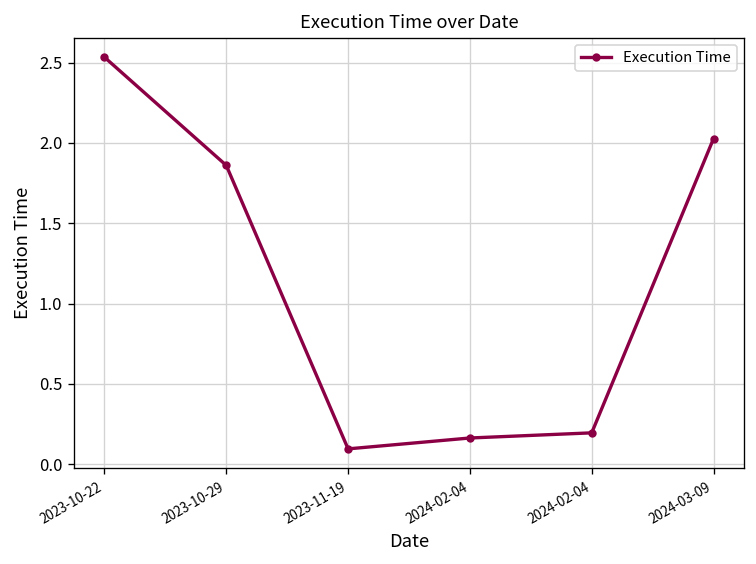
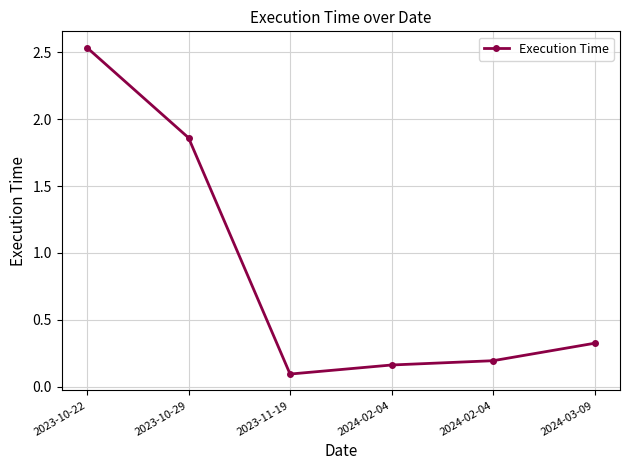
2024-03-09: 2.03 -> 0.33
